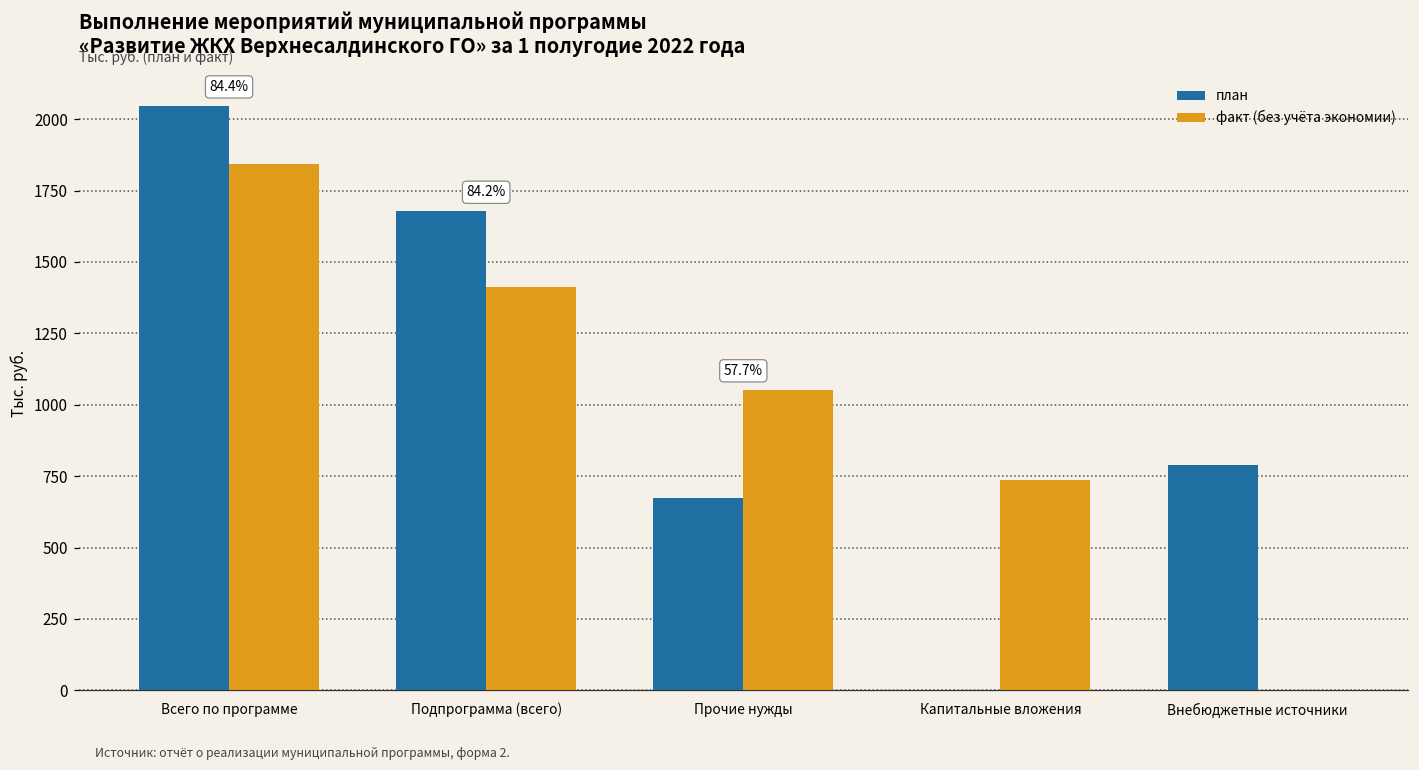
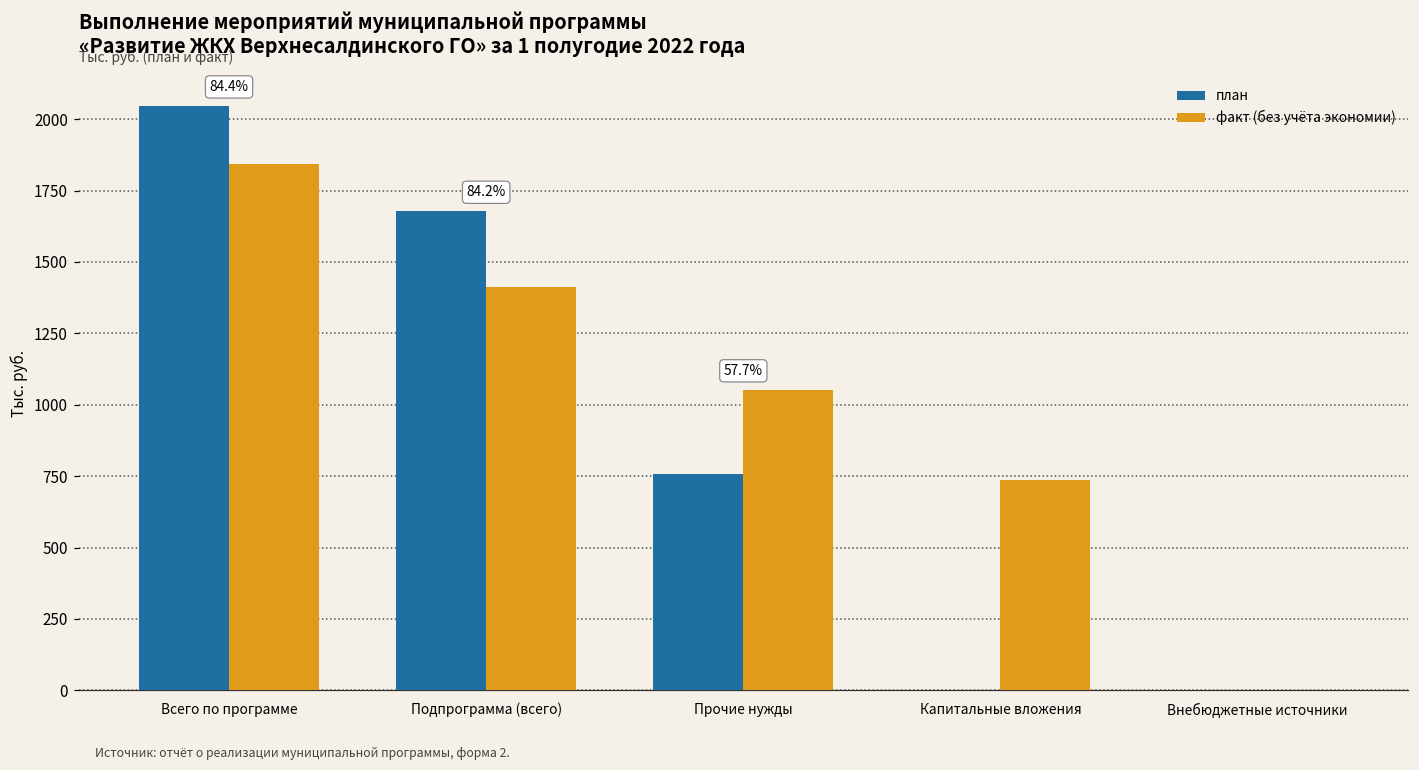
план, Прочие нужды: 670 -> 760
план, Внебюджетные источники: 790 -> 0
